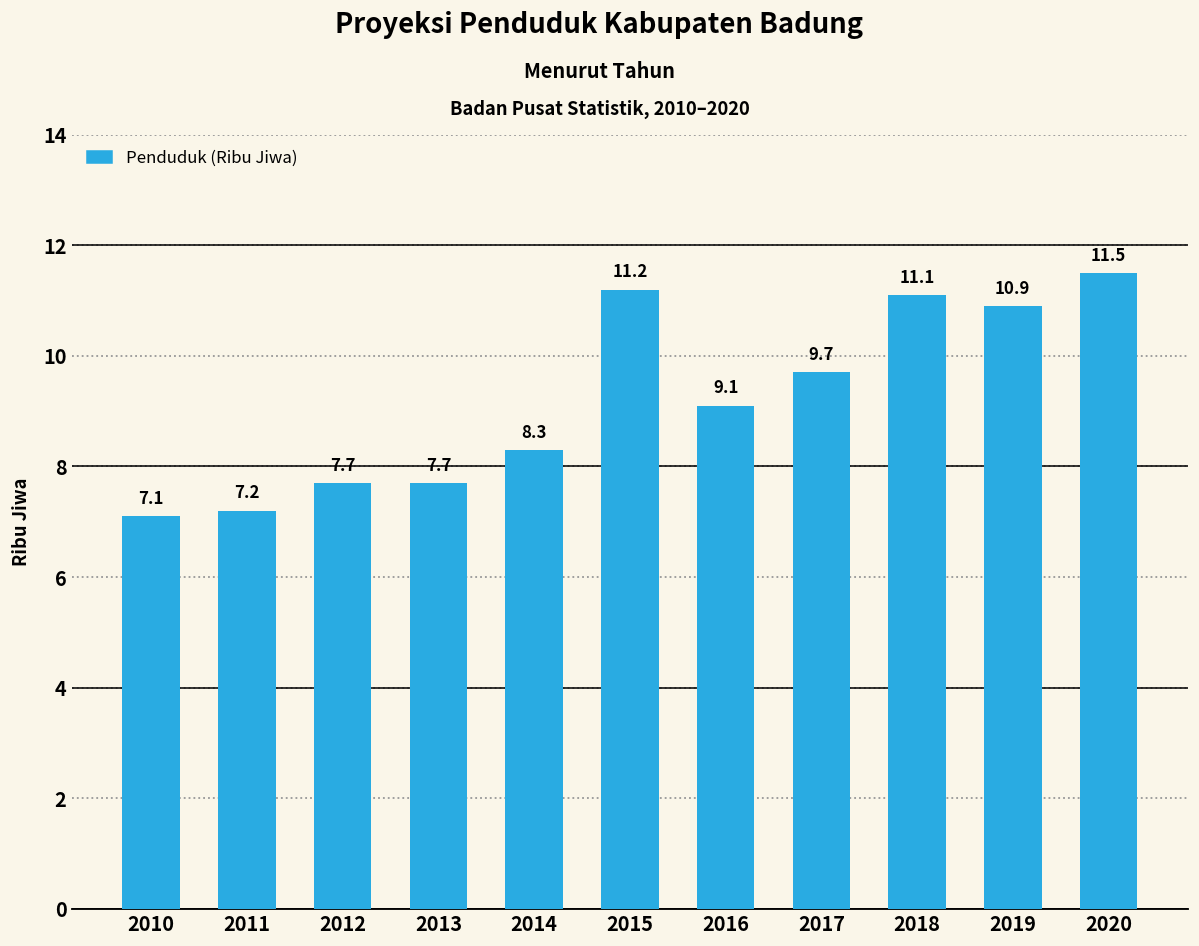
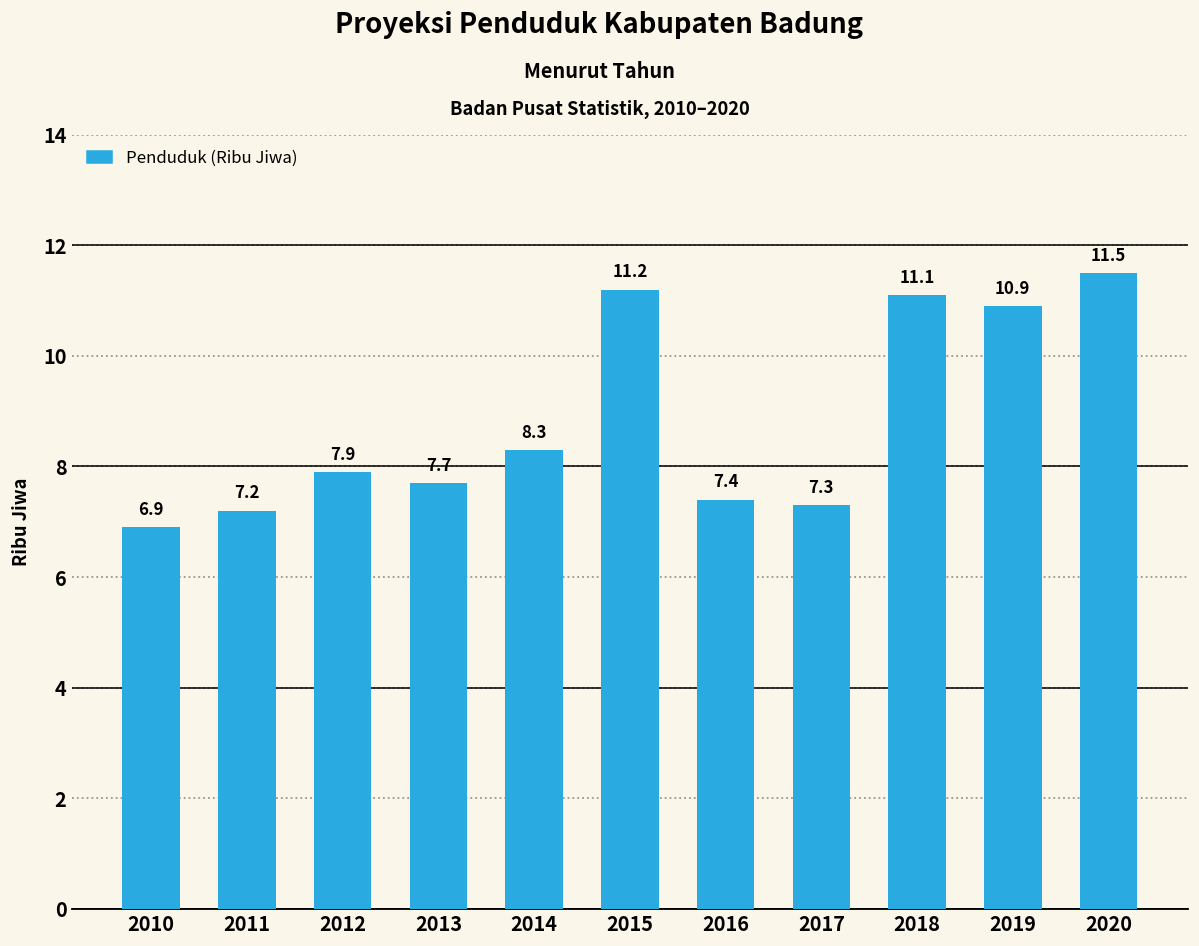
2010: 7.1 -> 6.9
2012: 7.7 -> 7.9
2016: 9.1 -> 7.4
2017: 9.7 -> 7.3
